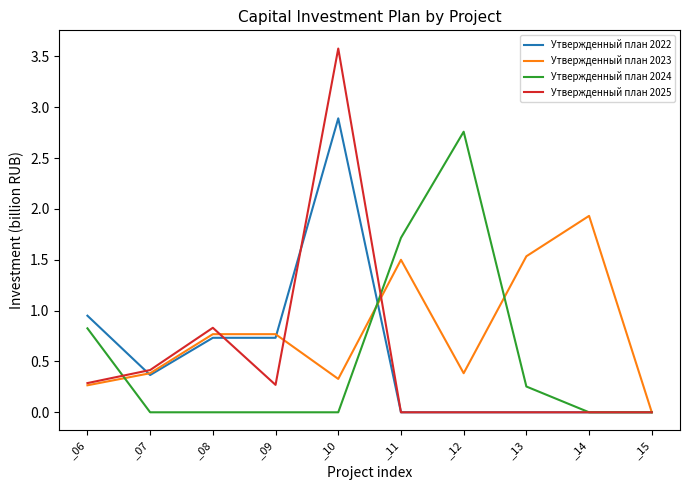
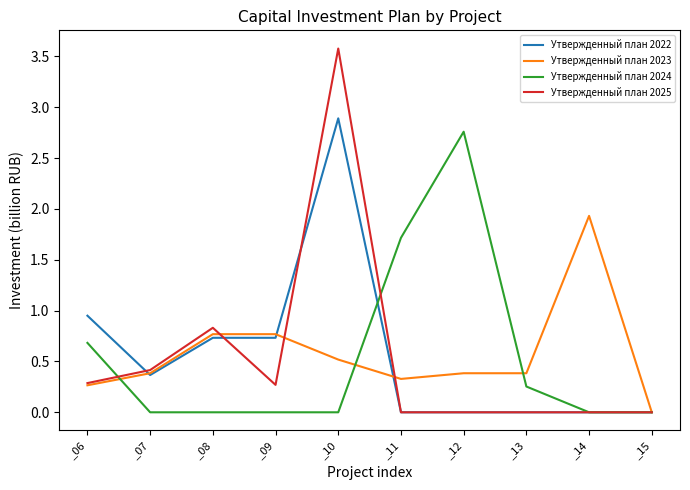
Утвержденный план 2024, _06: 0.83 -> 0.68
Утвержденный план 2023, _10: 0.33 -> 0.52
Утвержденный план 2023, _11: 1.50 -> 0.33
Утвержденный план 2023, _13: 1.53 -> 0.38
